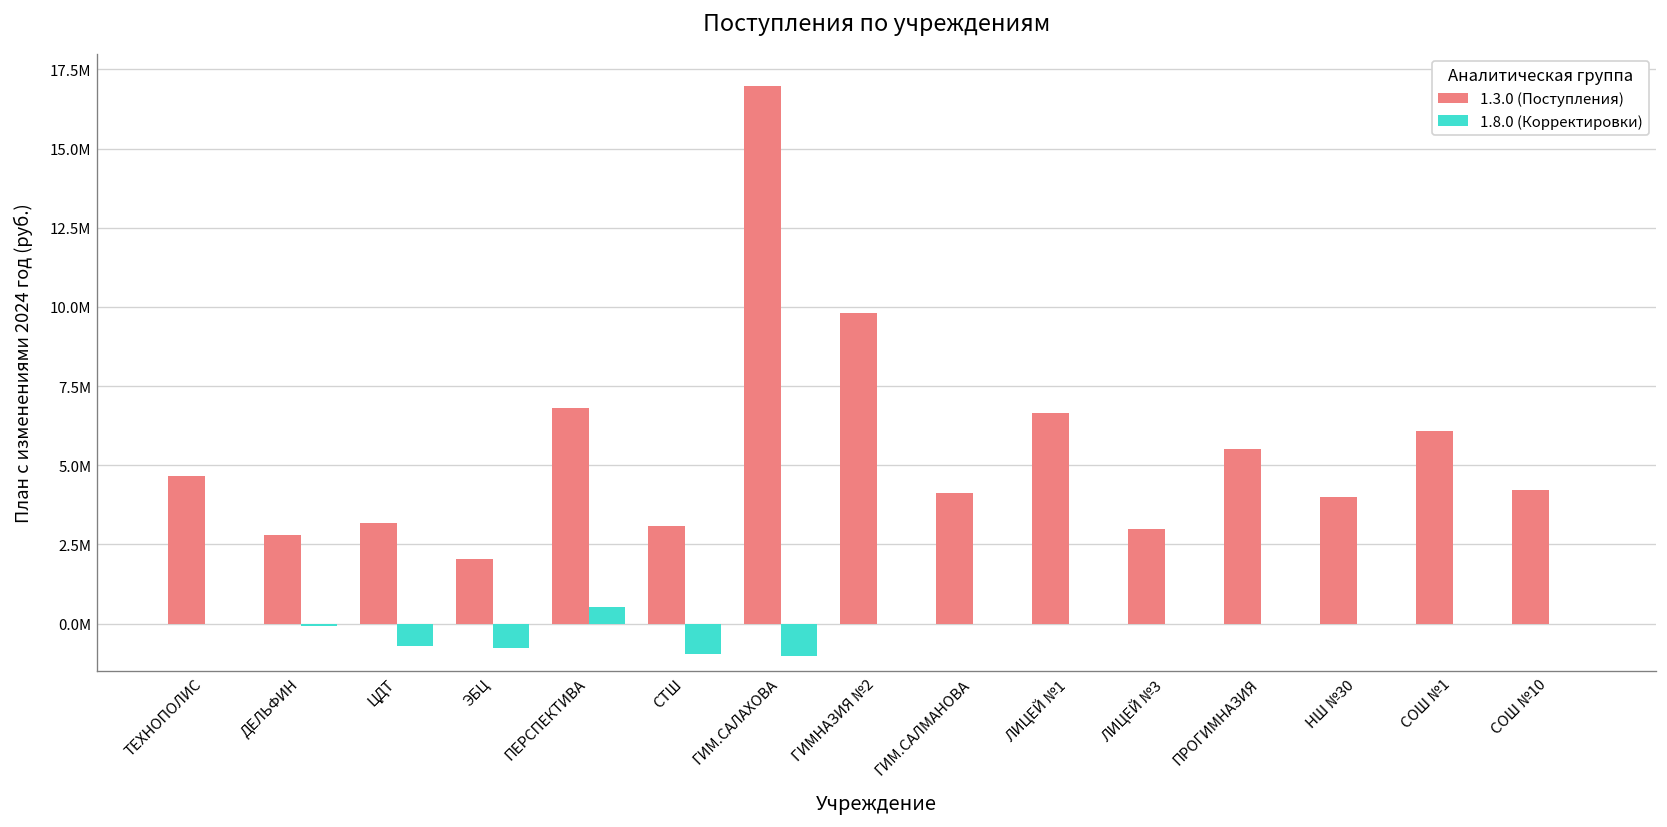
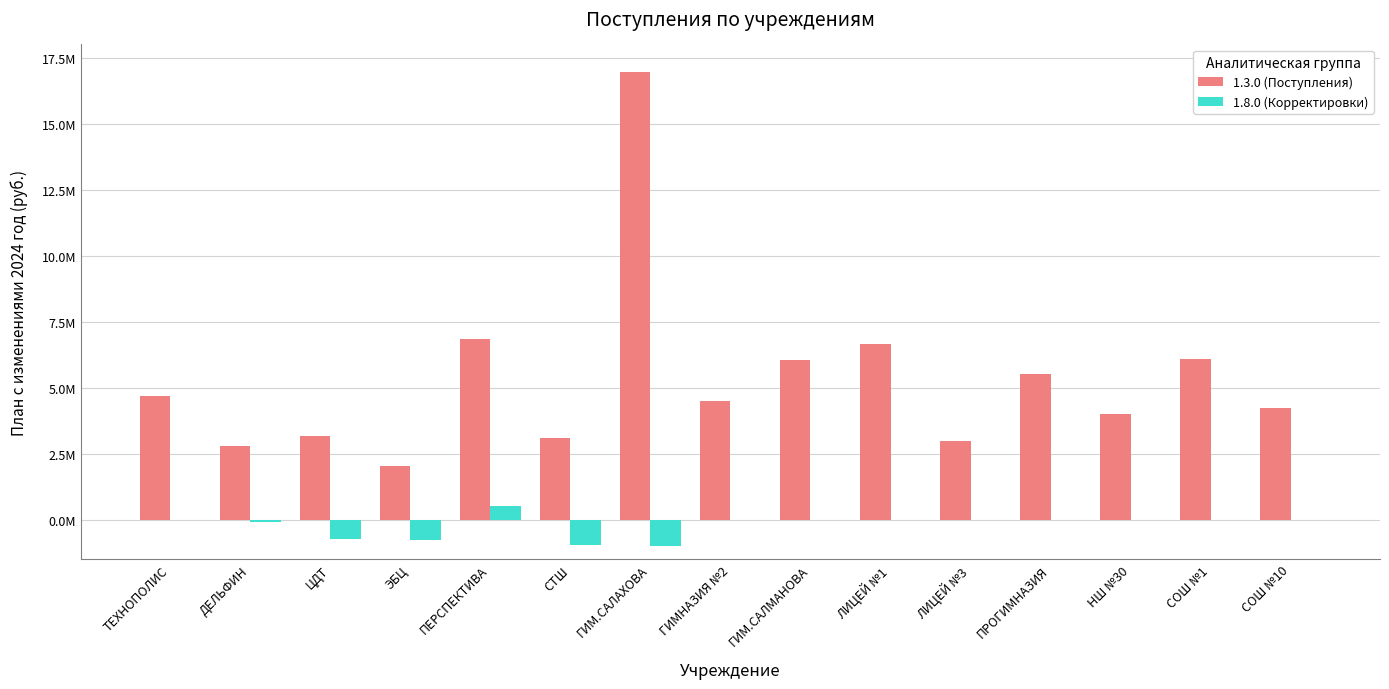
1.3.0 (Поступления), ГИМНАЗИЯ №2: 9800000 -> 4500000
1.3.0 (Поступления), ГИМ.САЛМАНОВА: 4100000 -> 6000000
